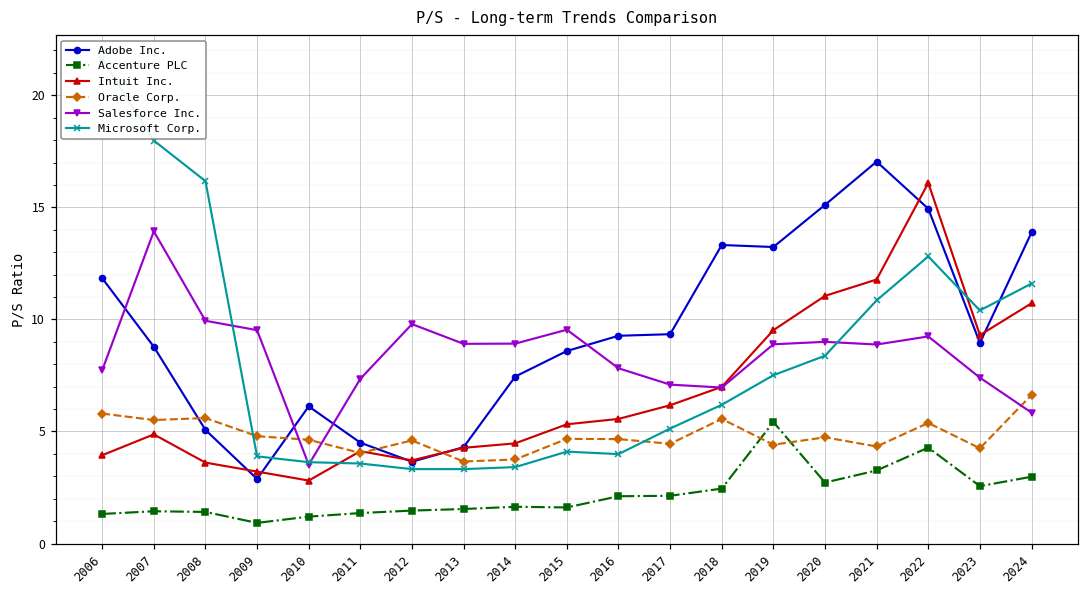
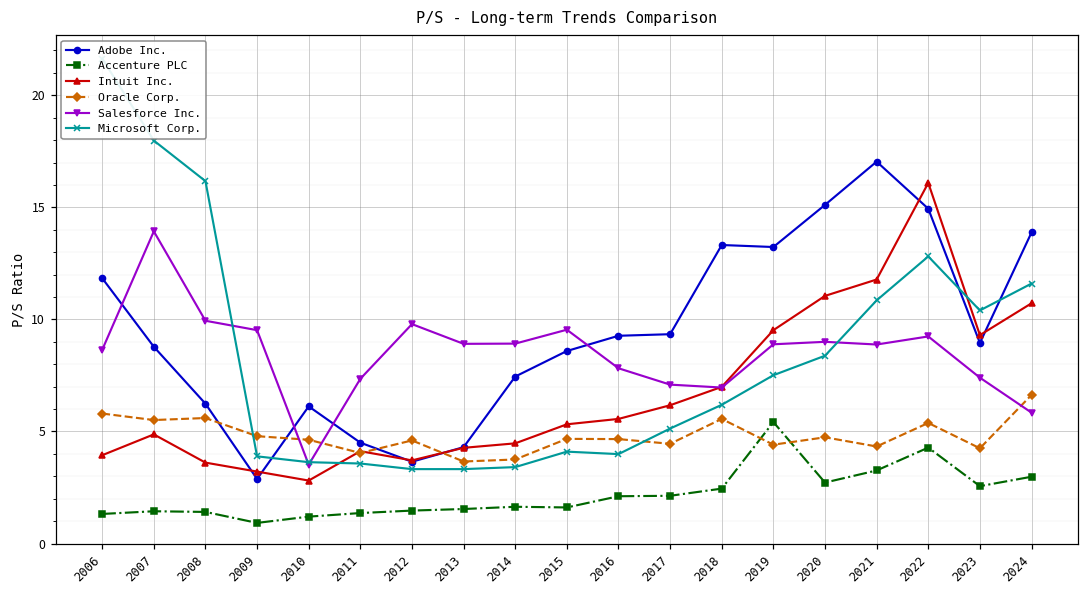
Salesforce Inc., 2006: 7.7 -> 8.6
Adobe Inc., 2008: 5.1 -> 6.2
